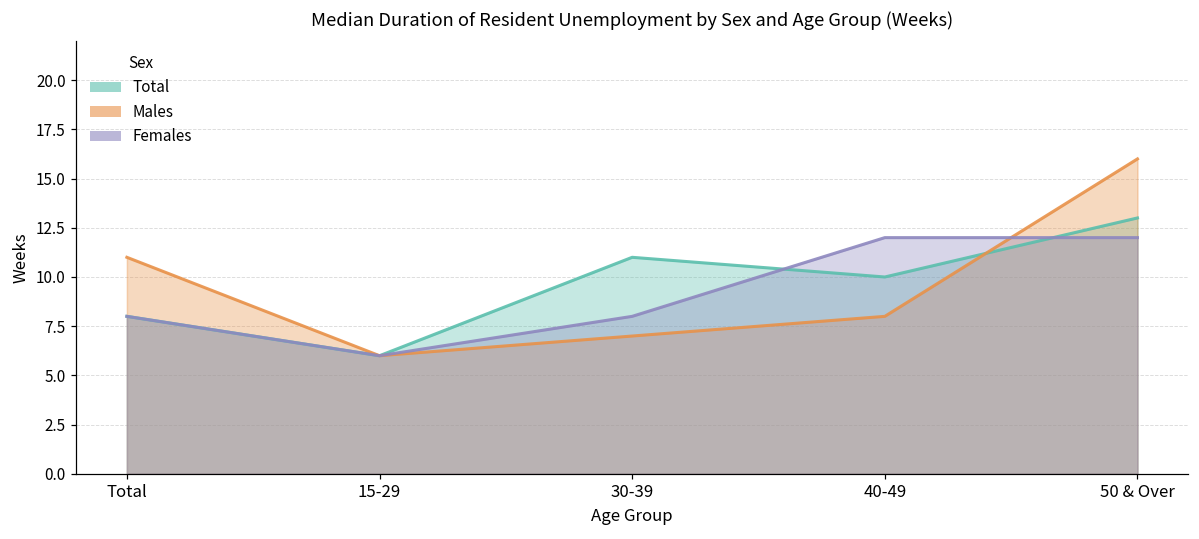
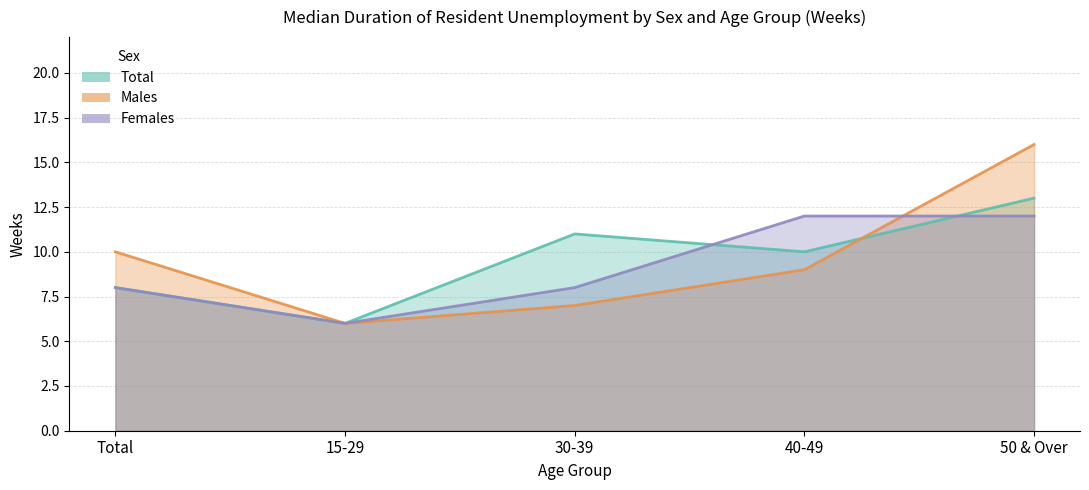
Males, Total: 11 -> 10
Males, 40-49: 8 -> 9
